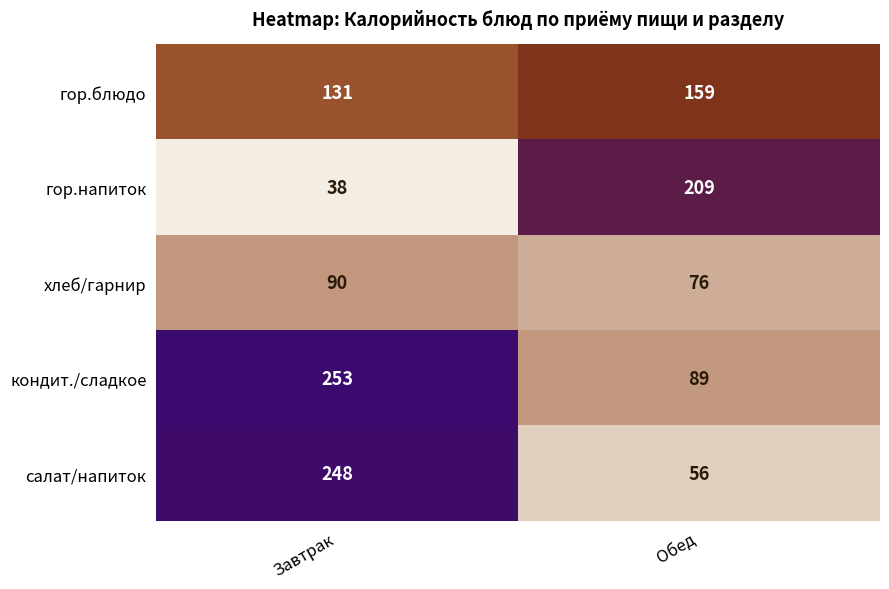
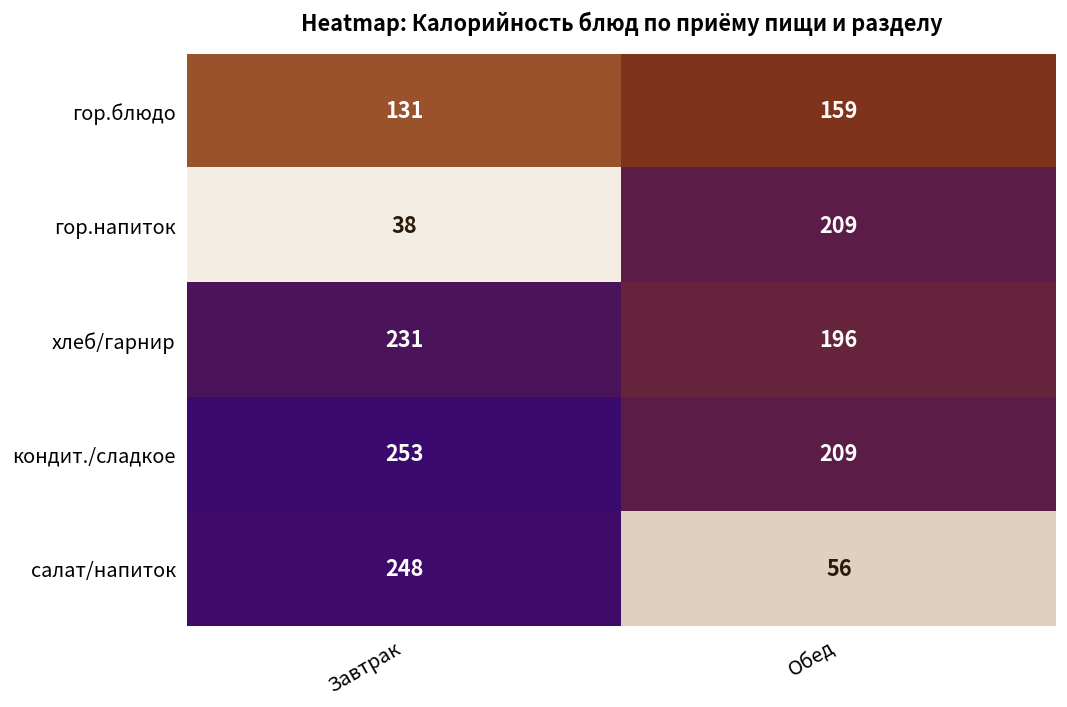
хлеб/гарнир, Завтрак: 90 -> 231
хлеб/гарнир, Обед: 76 -> 196
кондит./сладкое, Обед: 89 -> 209
